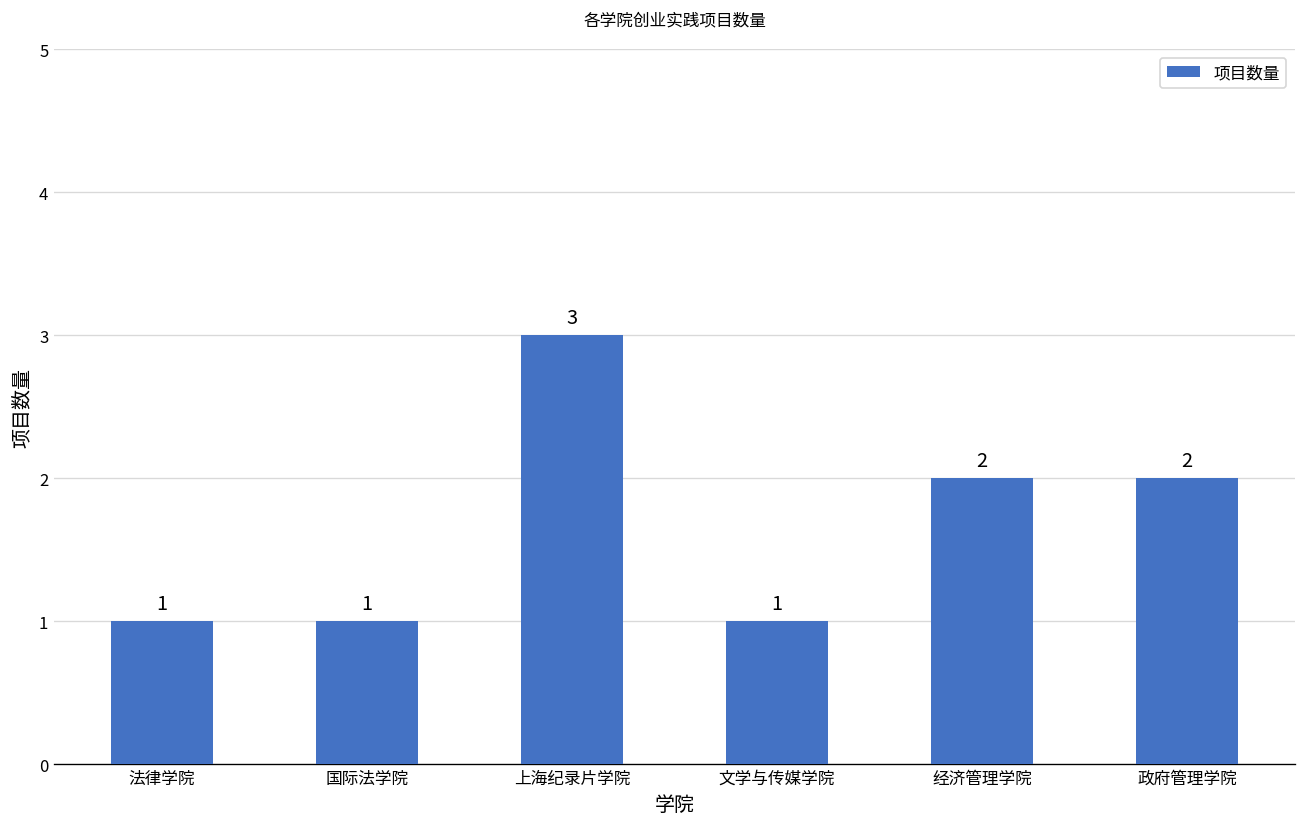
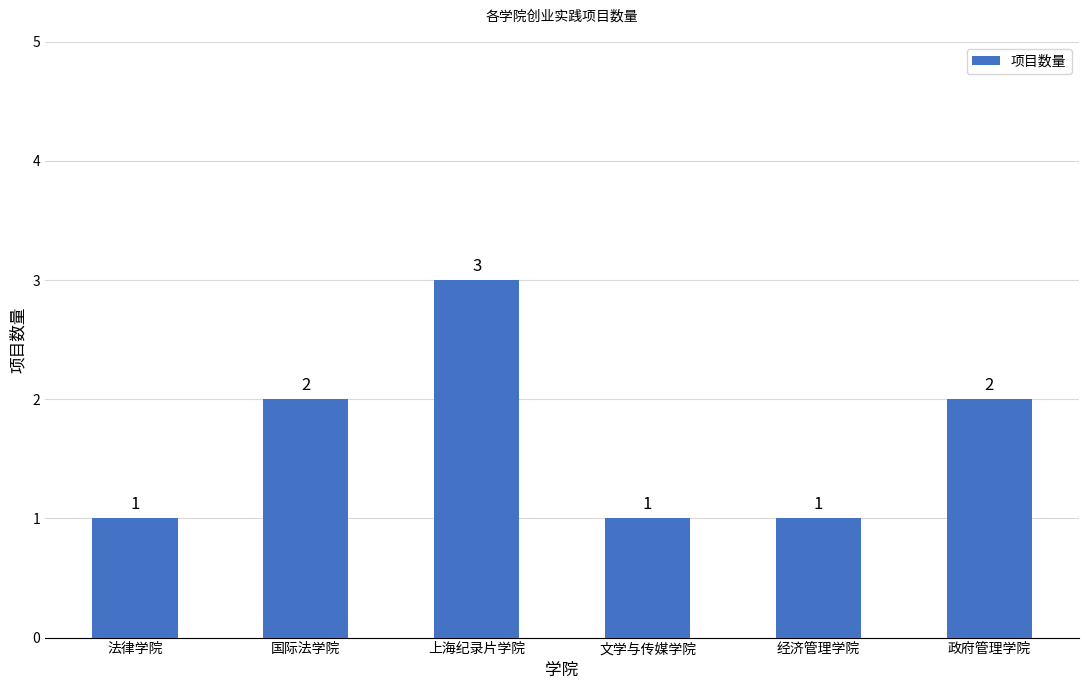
国际法学院: 1 -> 2
经济管理学院: 2 -> 1
